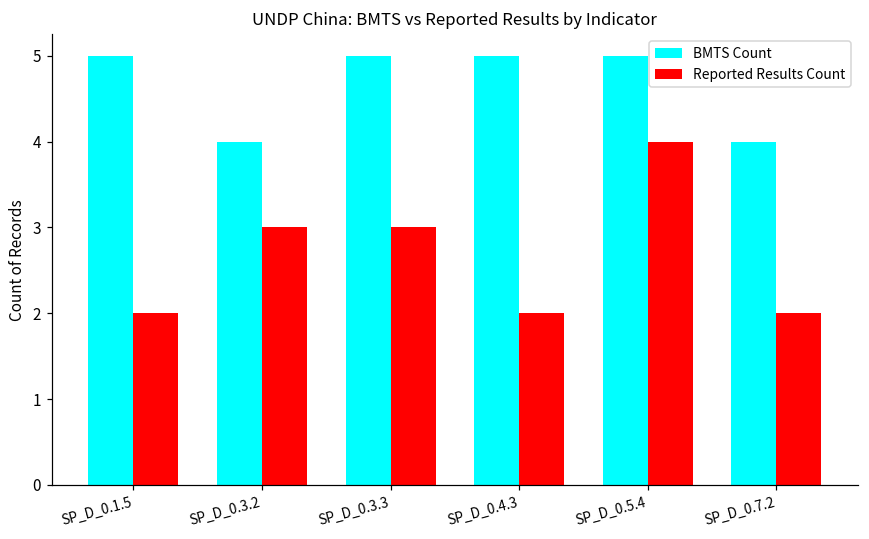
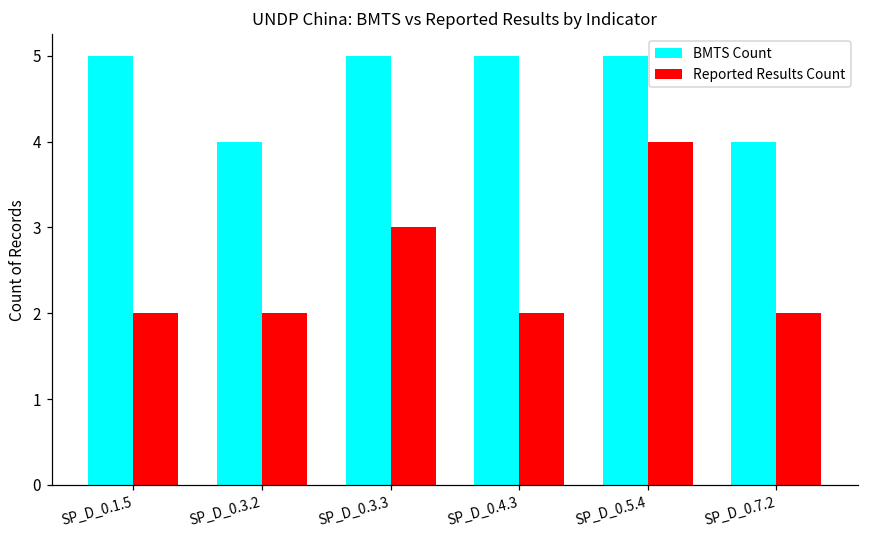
Reported Results Count, SP_D_0.3.2: 3 -> 2
